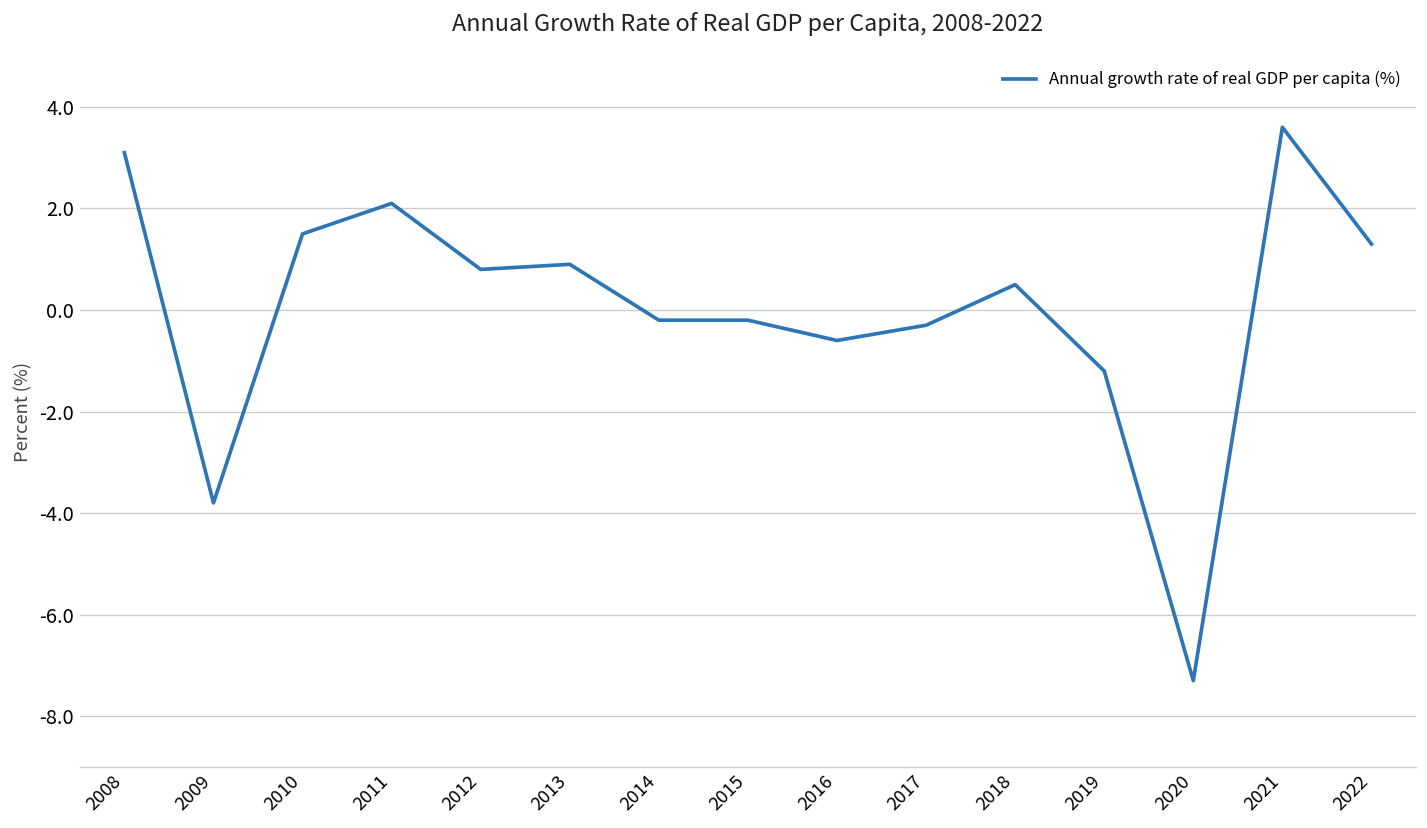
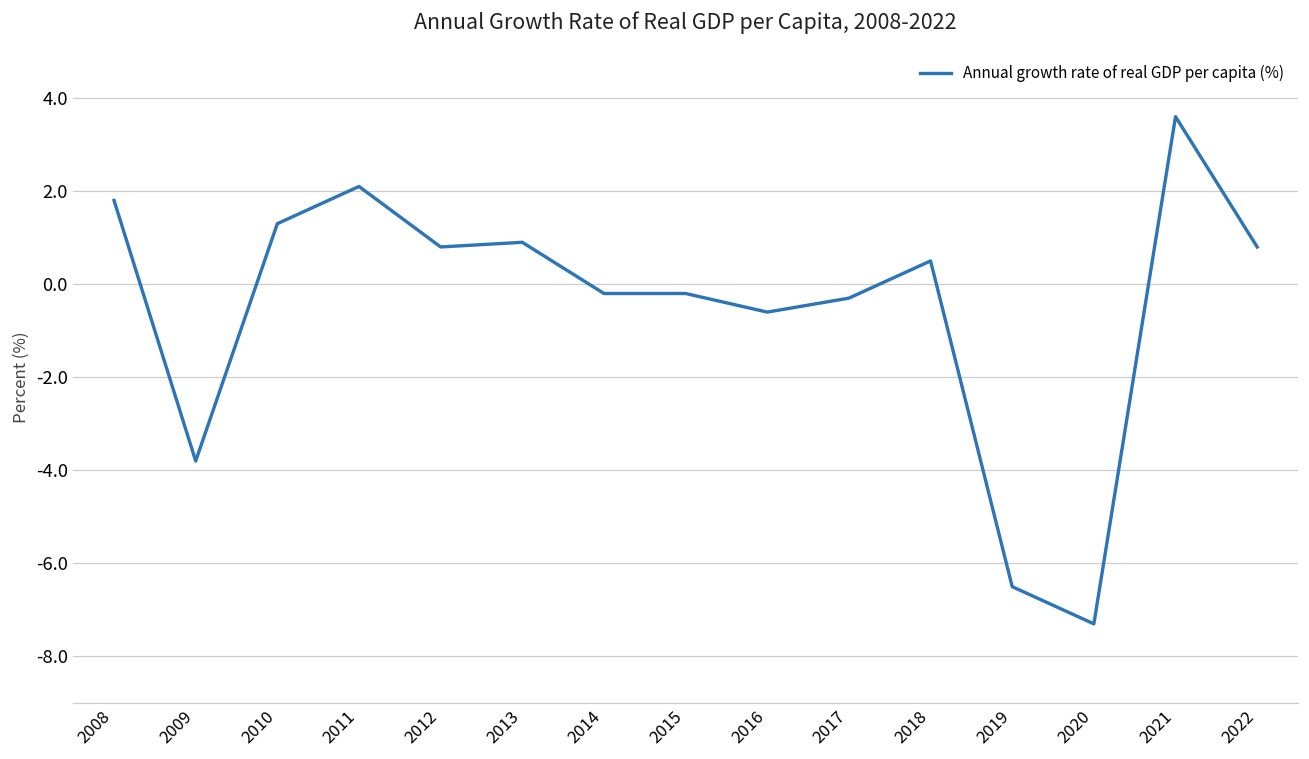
2008: 3.1 -> 1.8
2010: 1.5 -> 1.3
2019: -1.2 -> -6.5
2022: 1.3 -> 0.8
